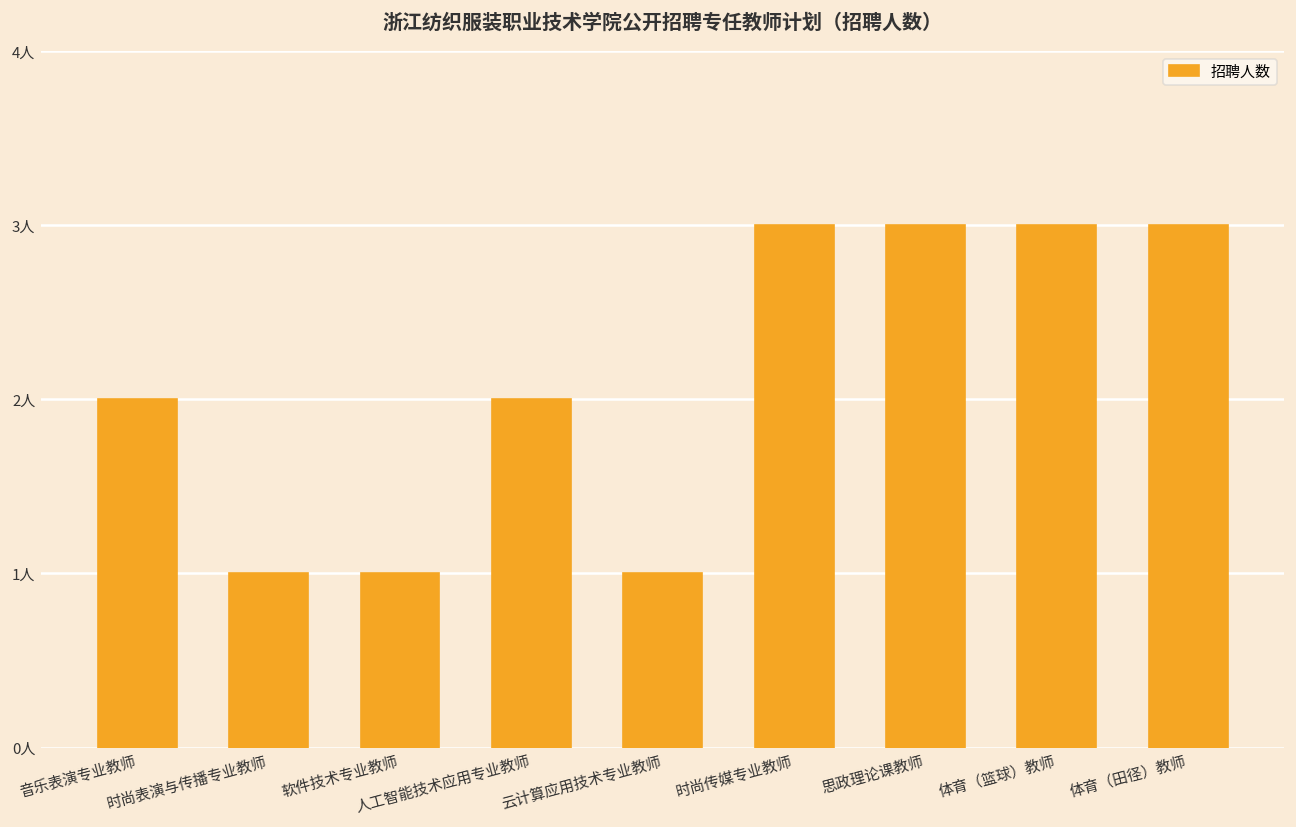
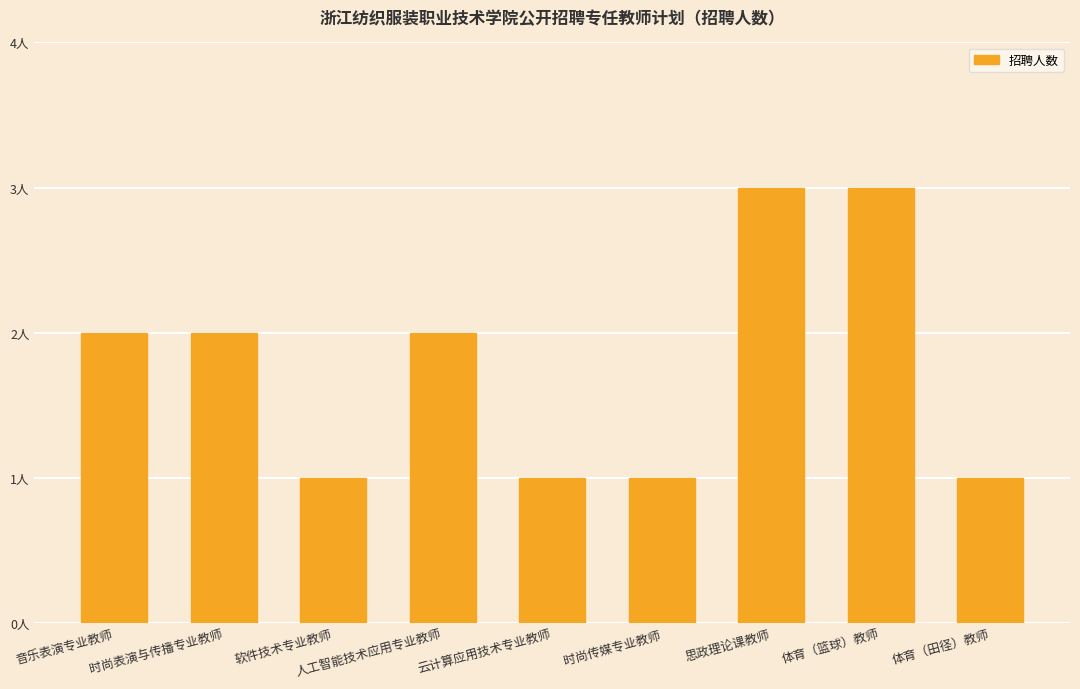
时尚表演与传播专业教师: 1人 -> 2人
时尚传媒专业教师: 3人 -> 1人
体育（田径）教师: 3人 -> 1人
